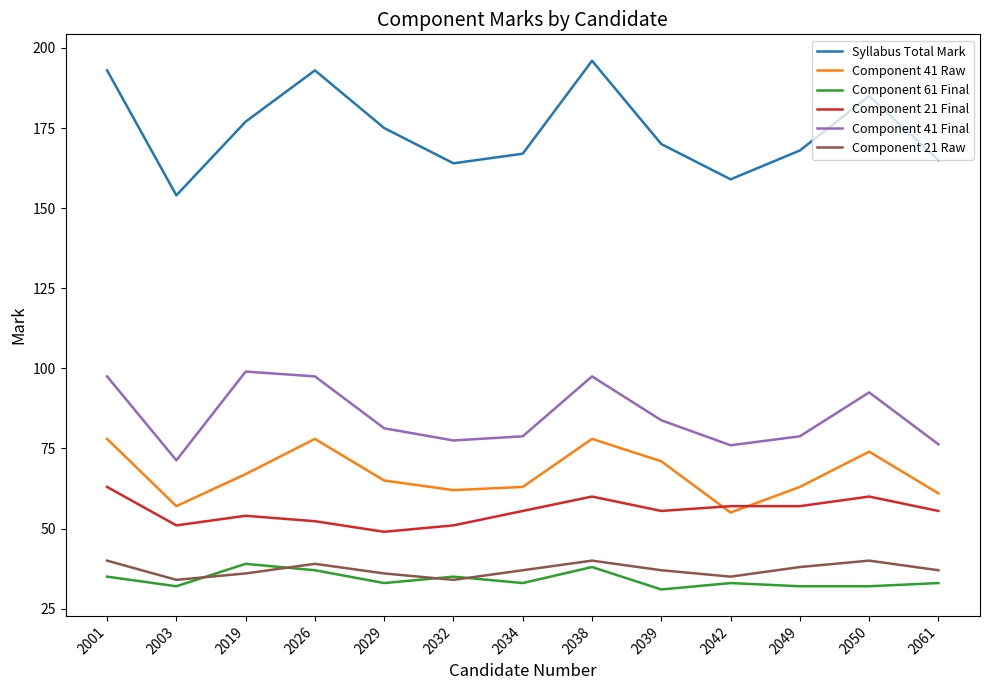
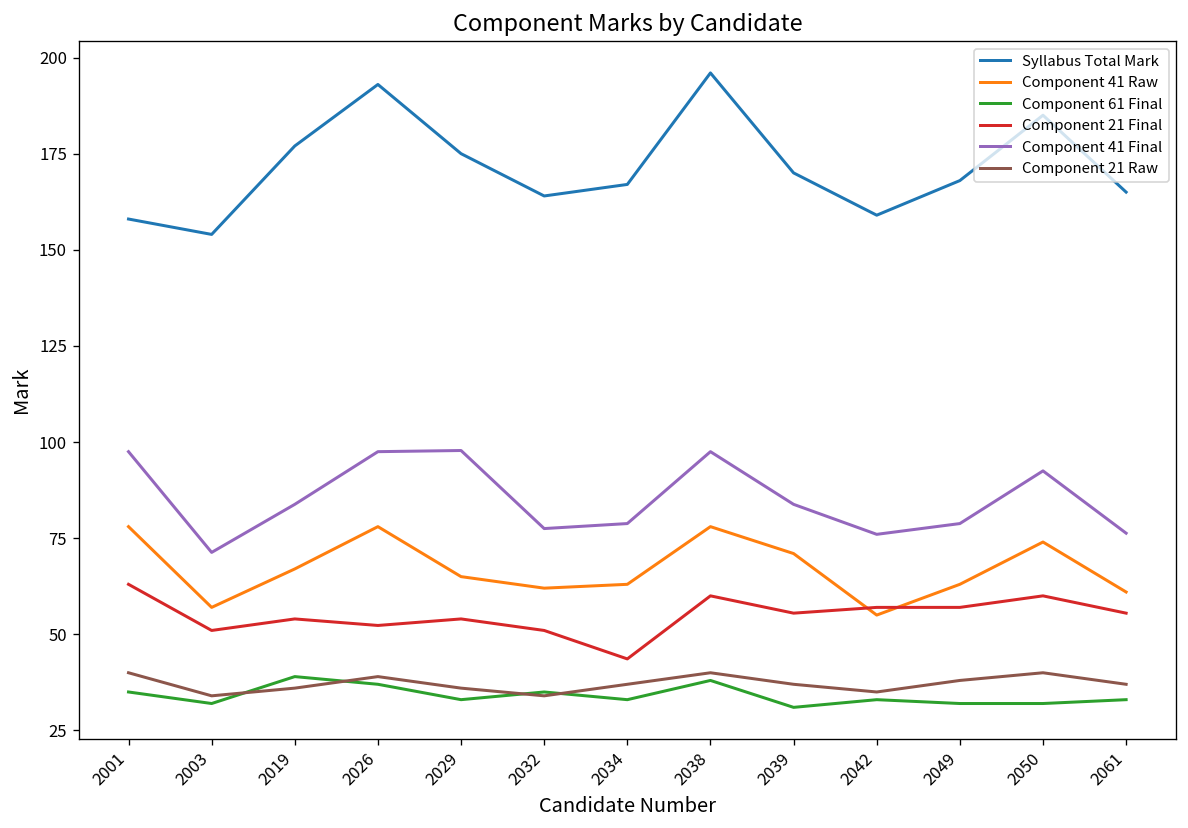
Syllabus Total Mark, 2001: 193 -> 158
Component 41 Final, 2019: 99 -> 84
Component 21 Final, 2029: 49 -> 54
Component 41 Final, 2029: 81 -> 98
Component 21 Final, 2034: 56 -> 44
